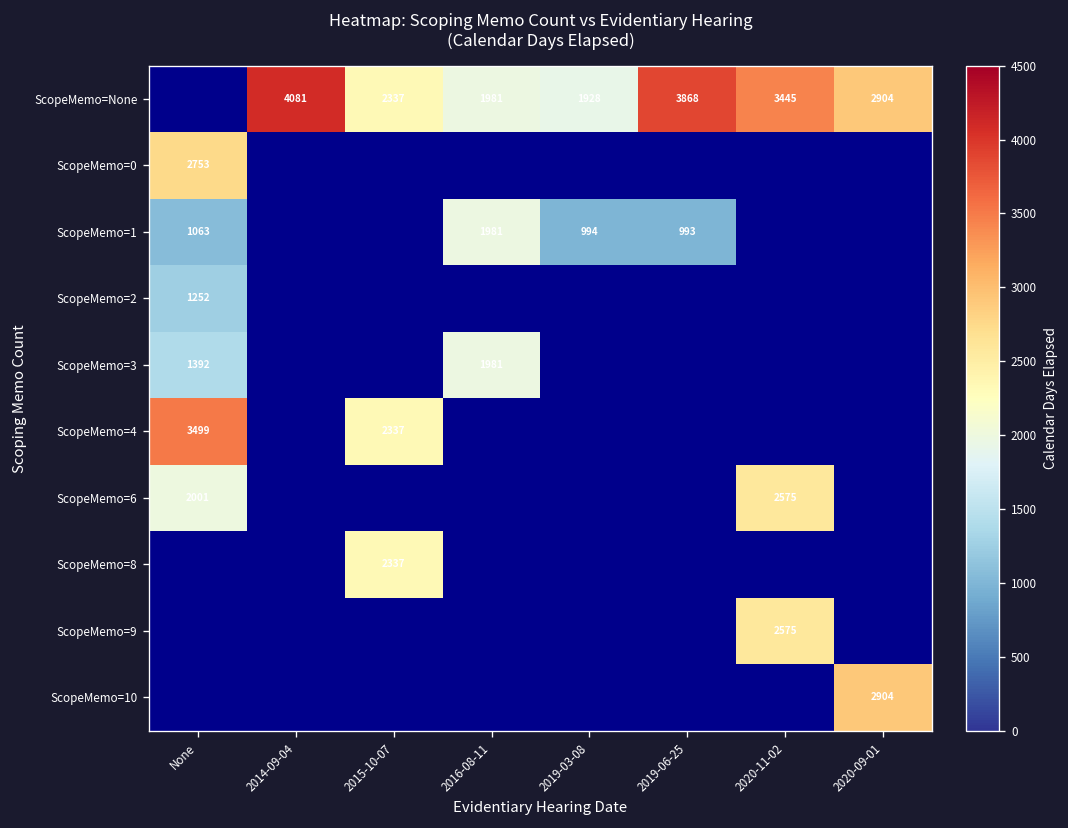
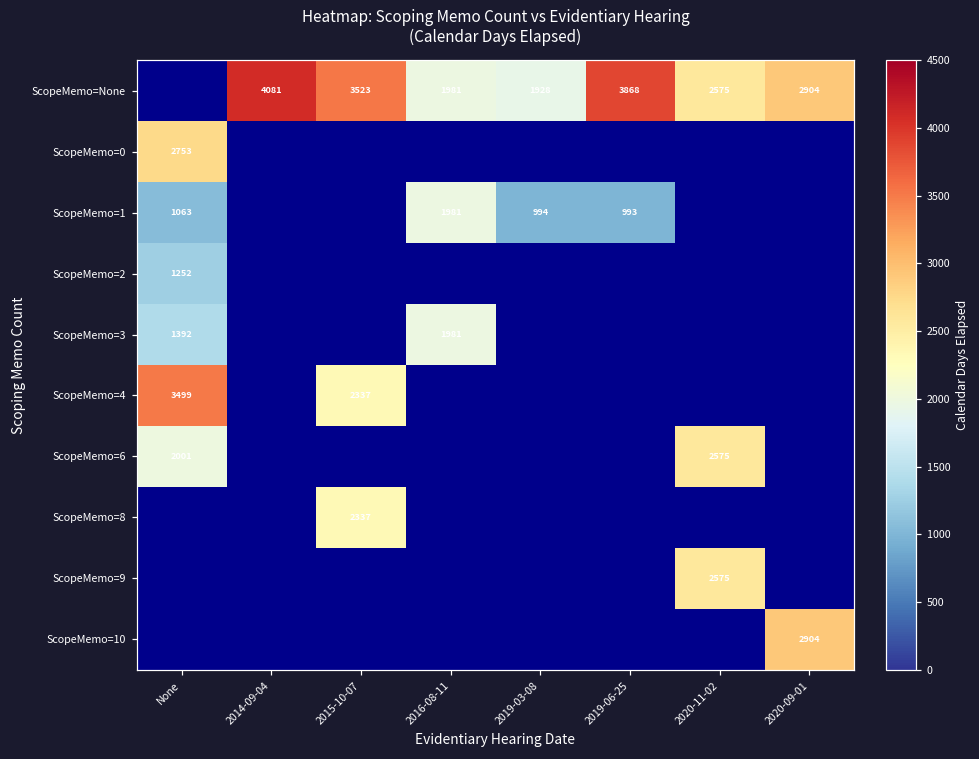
ScopeMemo=None, 2015-10-07: 2337 -> 3523
ScopeMemo=None, 2020-11-02: 3445 -> 2575
